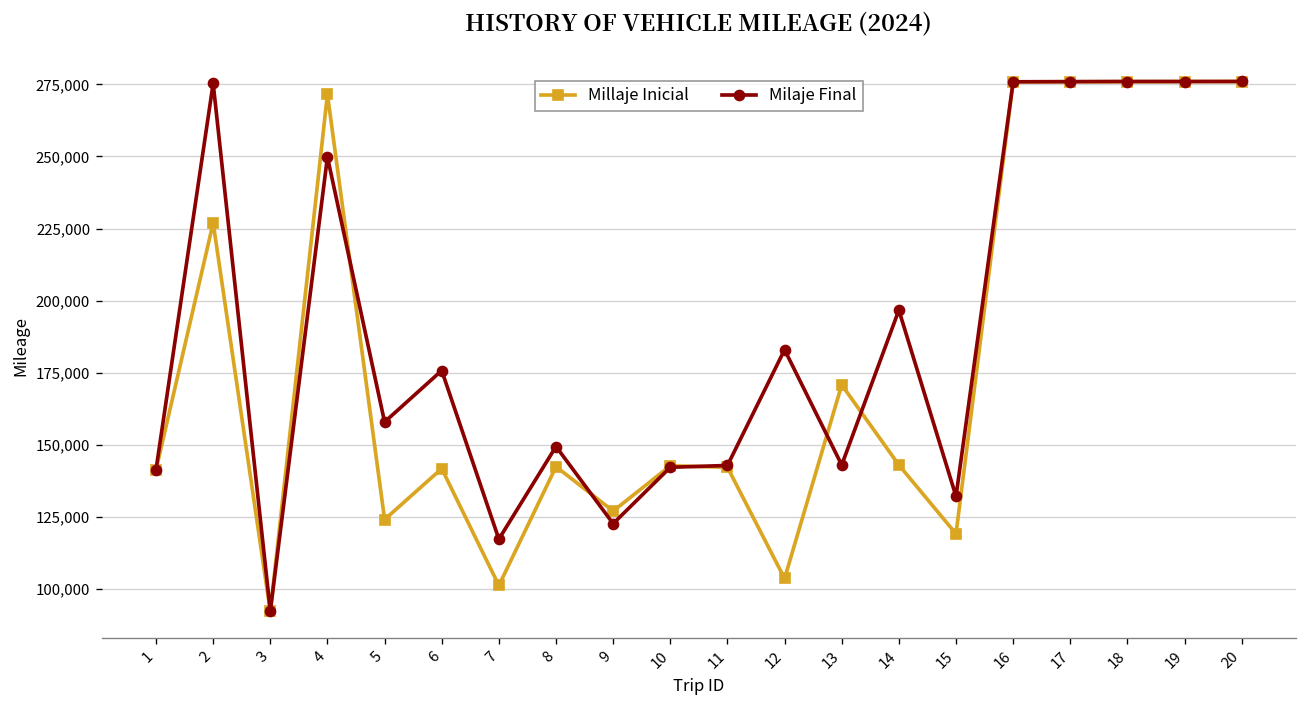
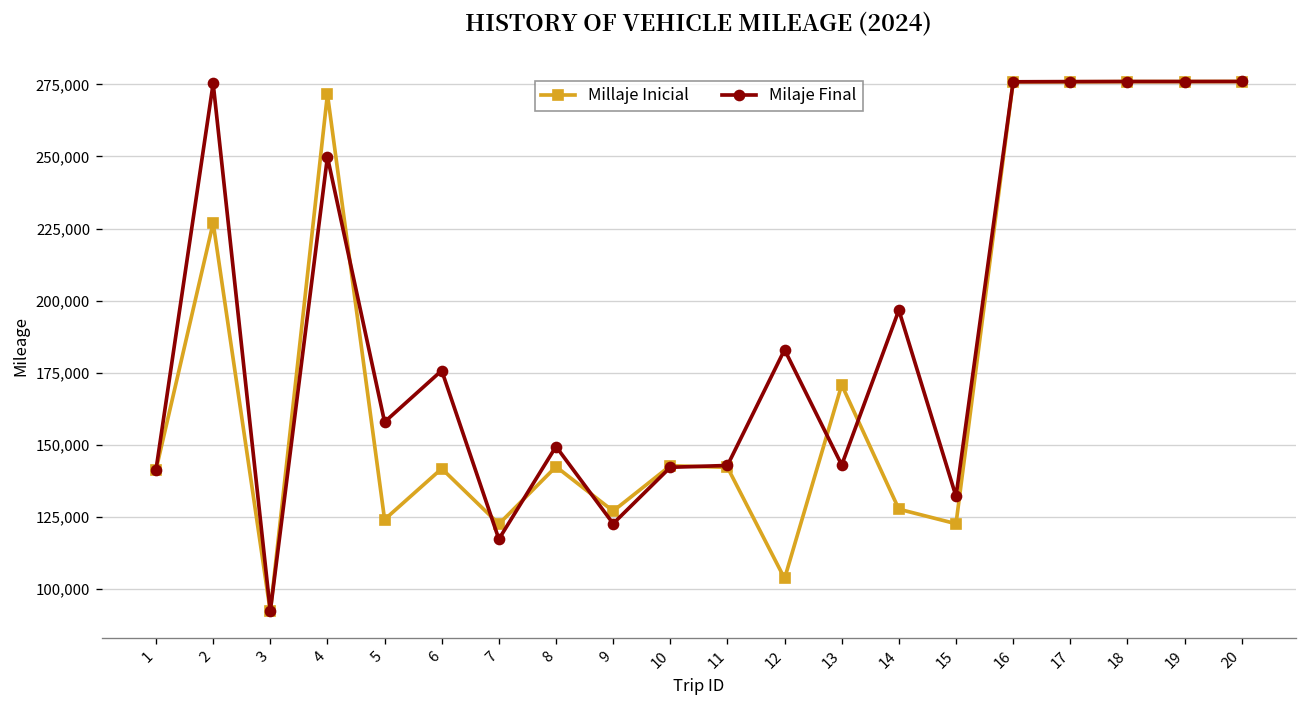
Millaje Inicial, 7: 101,000 -> 123,000
Millaje Inicial, 14: 143,000 -> 128,000
Millaje Inicial, 15: 119,000 -> 123,000
